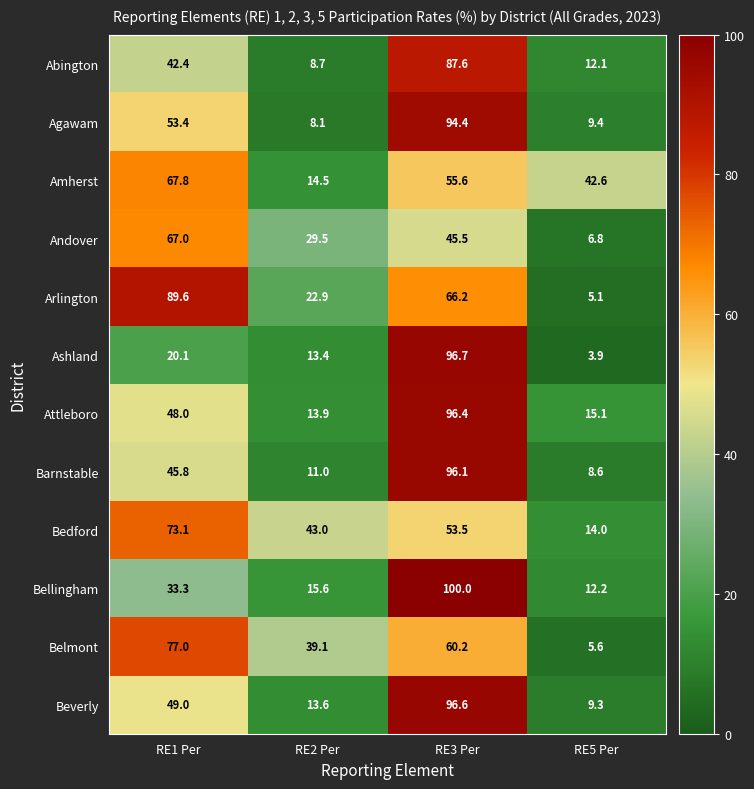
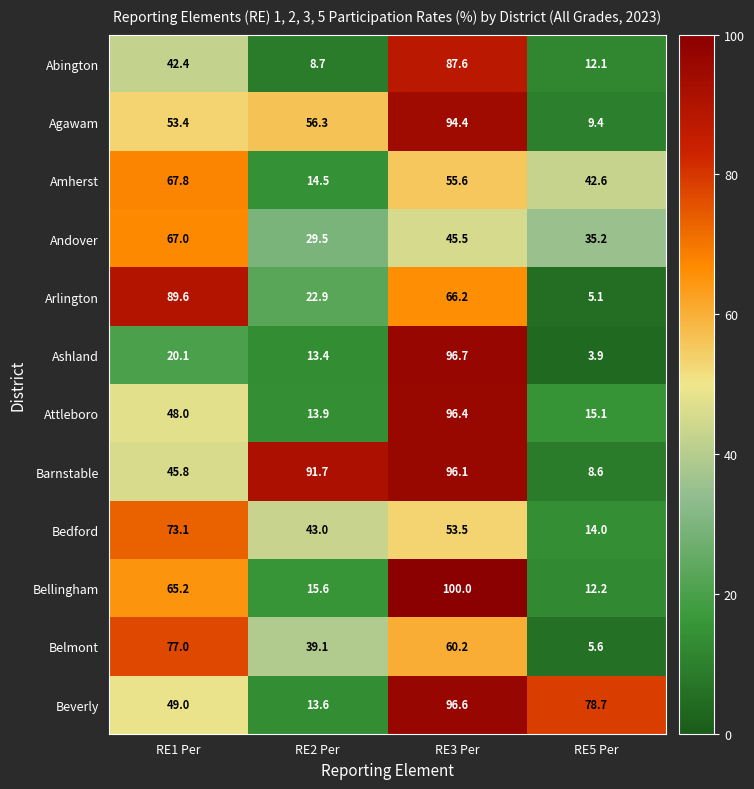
Agawam, RE2 Per: 8.1 -> 56.3
Andover, RE5 Per: 6.8 -> 35.2
Barnstable, RE2 Per: 11.0 -> 91.7
Bellingham, RE1 Per: 33.3 -> 65.2
Beverly, RE5 Per: 9.3 -> 78.7
